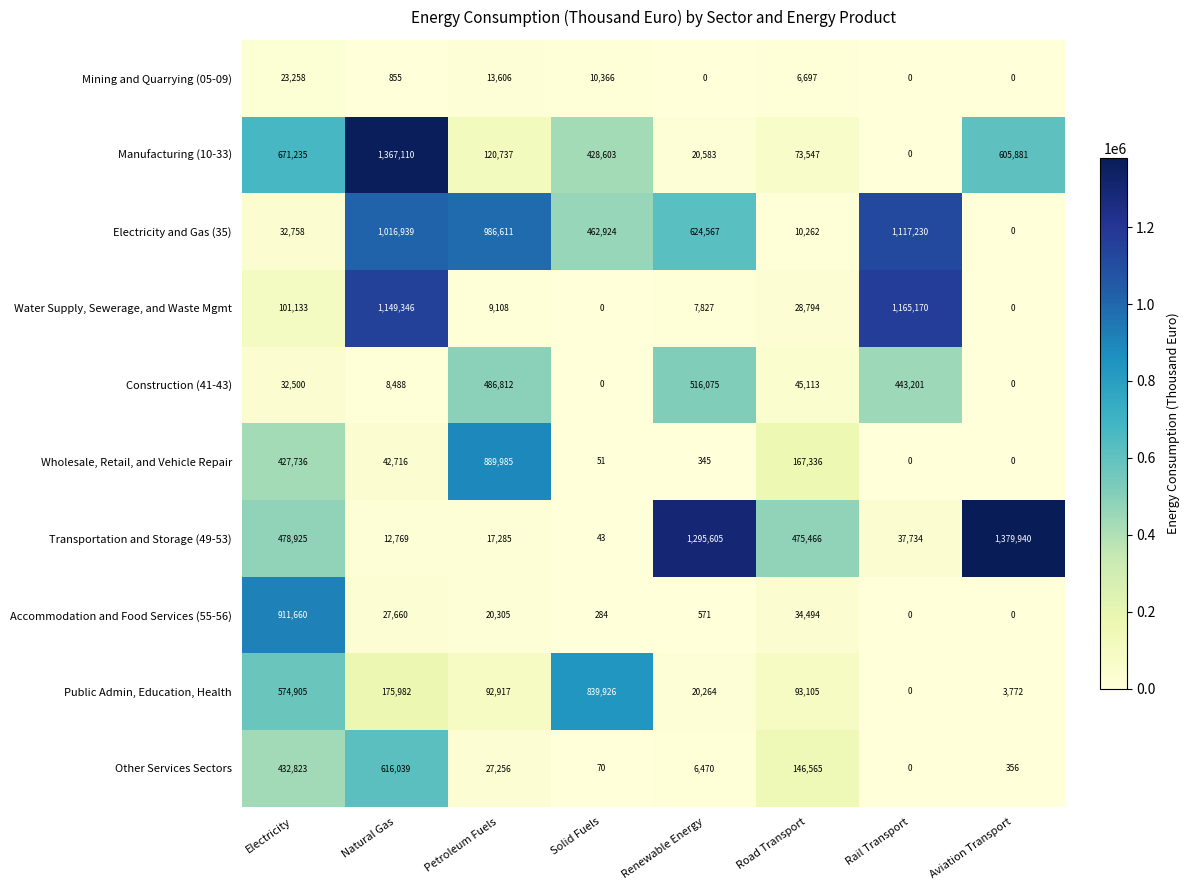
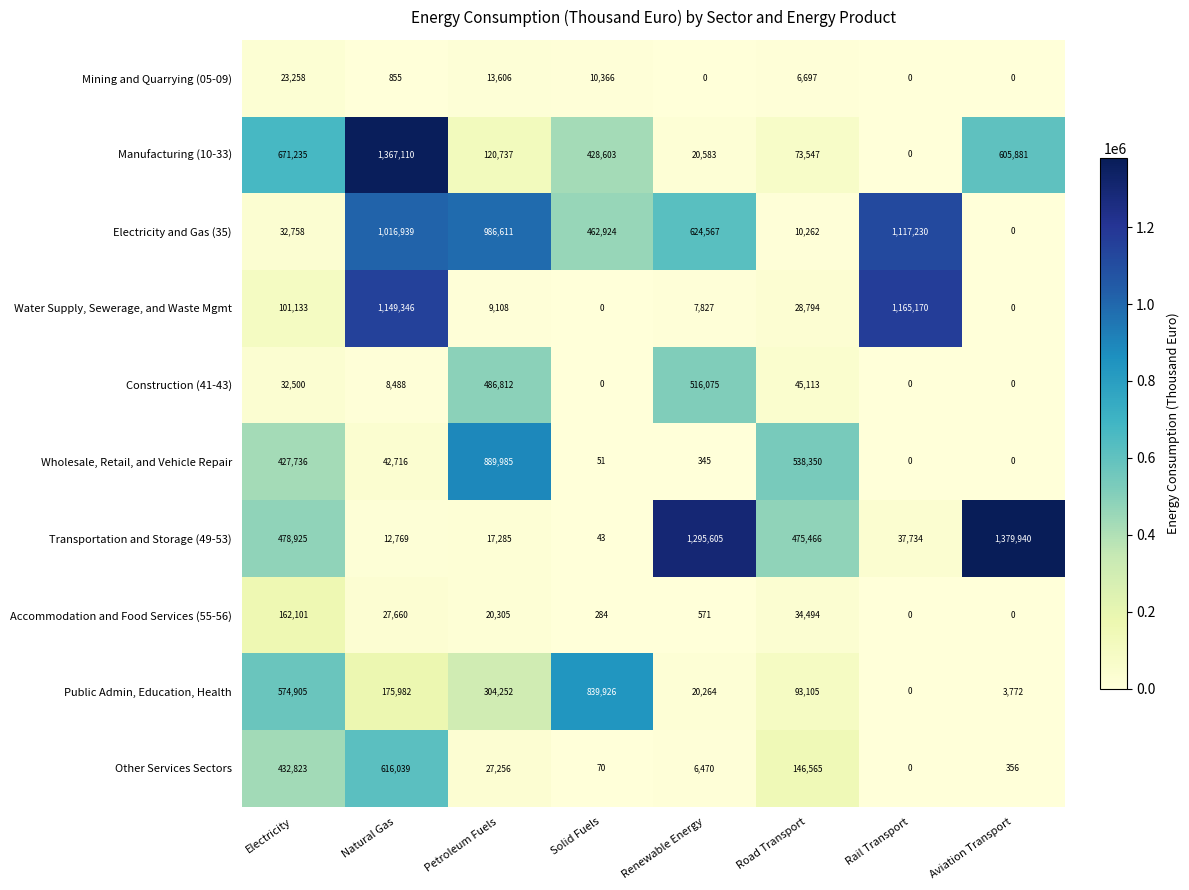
Construction (41-43), Rail Transport: 443,201 -> 0
Wholesale, Retail, and Vehicle Repair, Road Transport: 167,336 -> 538,350
Accommodation and Food Services (55-56), Electricity: 911,660 -> 162,101
Public Admin, Education, Health, Petroleum Fuels: 92,917 -> 304,252
